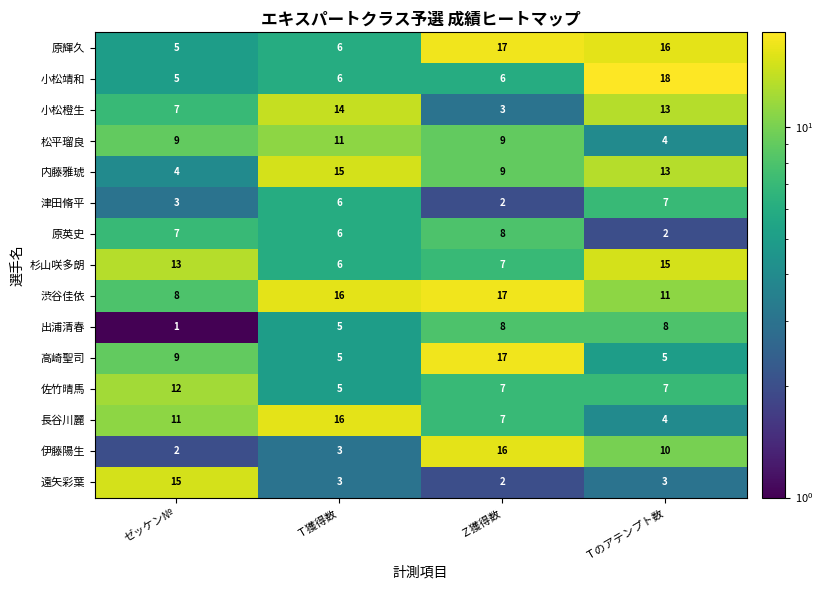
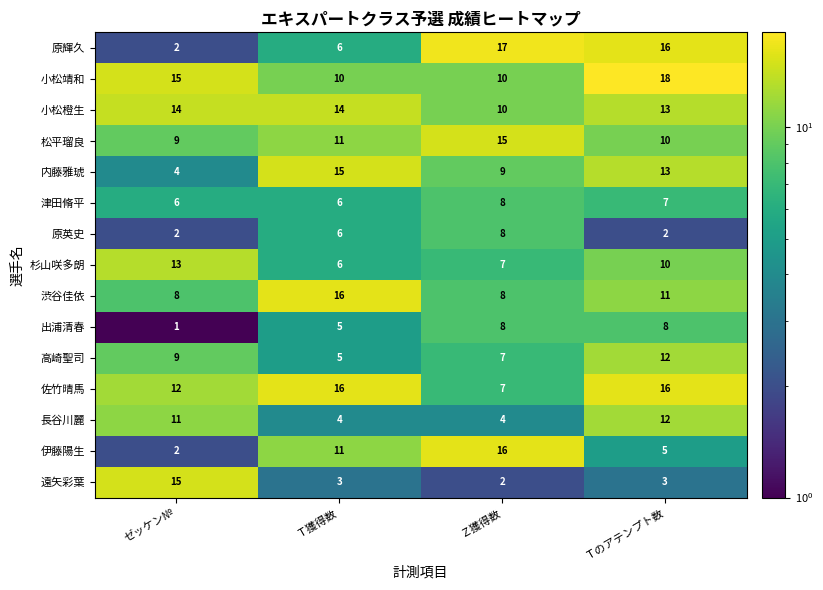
原輝久, ゼッケン№: 5 -> 2
小松靖和, ゼッケン№: 5 -> 15
小松靖和, Ｔ獲得数: 6 -> 10
小松靖和, Ｚ獲得数: 6 -> 10
小松橙生, ゼッケン№: 7 -> 14
小松橙生, Ｚ獲得数: 3 -> 10
松平瑠良, Ｚ獲得数: 9 -> 15
松平瑠良, Ｔのアテンプト数: 4 -> 10
津田脩平, ゼッケン№: 3 -> 6
津田脩平, Ｚ獲得数: 2 -> 8
原英史, ゼッケン№: 7 -> 2
杉山咲多朗, Ｔのアテンプト数: 15 -> 10
渋谷佳依, Ｚ獲得数: 17 -> 8
高崎聖司, Ｚ獲得数: 17 -> 7
高崎聖司, Ｔのアテンプト数: 5 -> 12
佐竹晴馬, Ｔ獲得数: 5 -> 16
佐竹晴馬, Ｔのアテンプト数: 7 -> 16
長谷川麗, Ｔ獲得数: 16 -> 4
長谷川麗, Ｚ獲得数: 7 -> 4
長谷川麗, Ｔのアテンプト数: 4 -> 12
伊藤陽生, Ｔ獲得数: 3 -> 11
伊藤陽生, Ｔのアテンプト数: 10 -> 5
